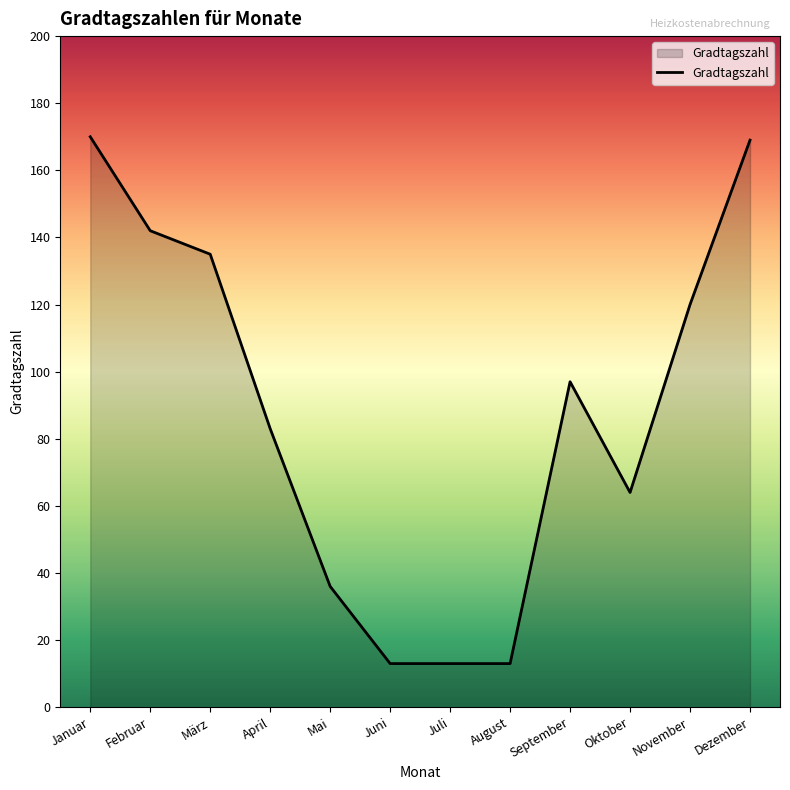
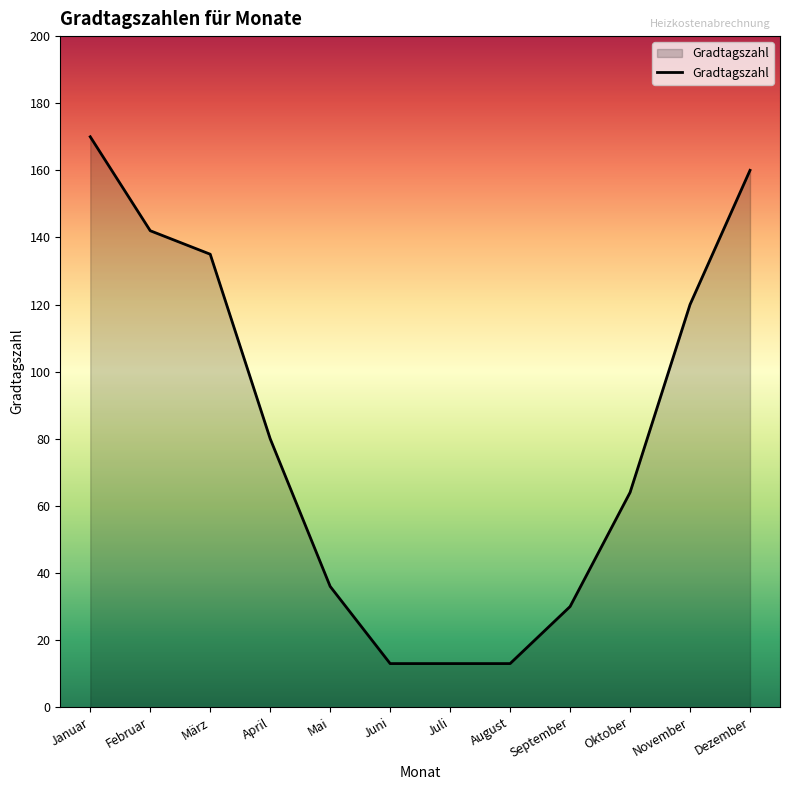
April: 83 -> 80
September: 97 -> 30
Dezember: 169 -> 160
